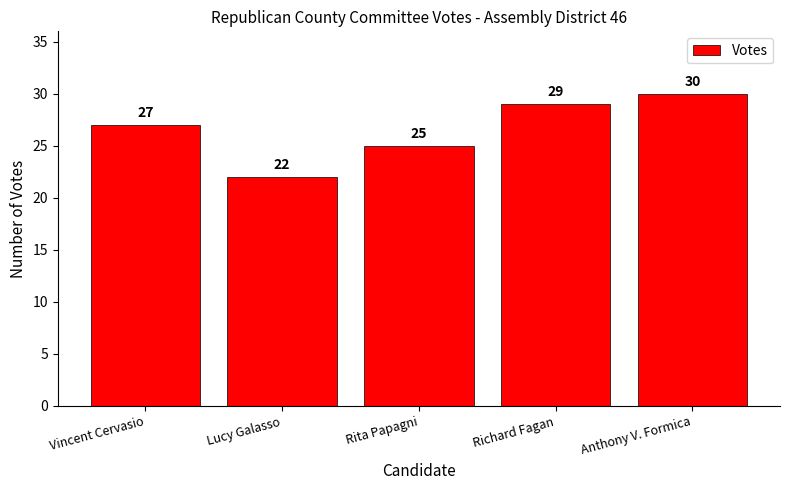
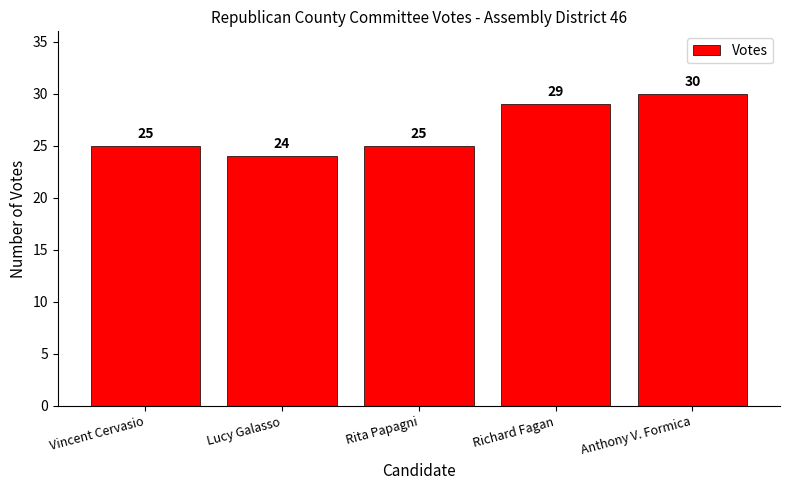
Vincent Cervasio: 27 -> 25
Lucy Galasso: 22 -> 24
